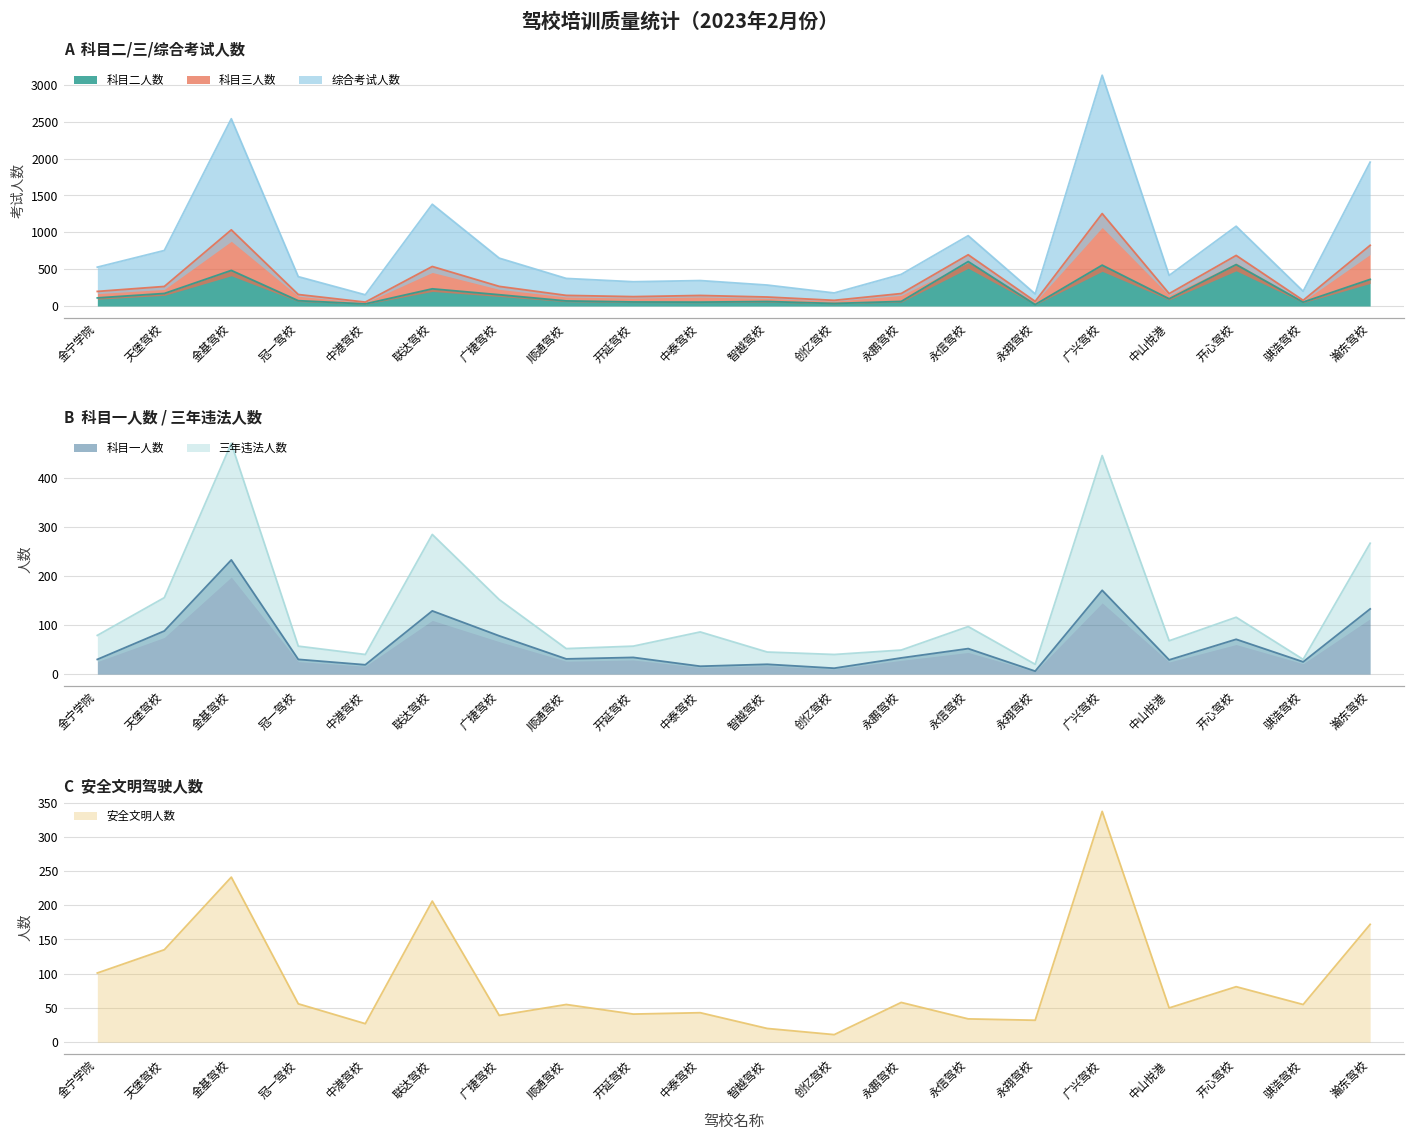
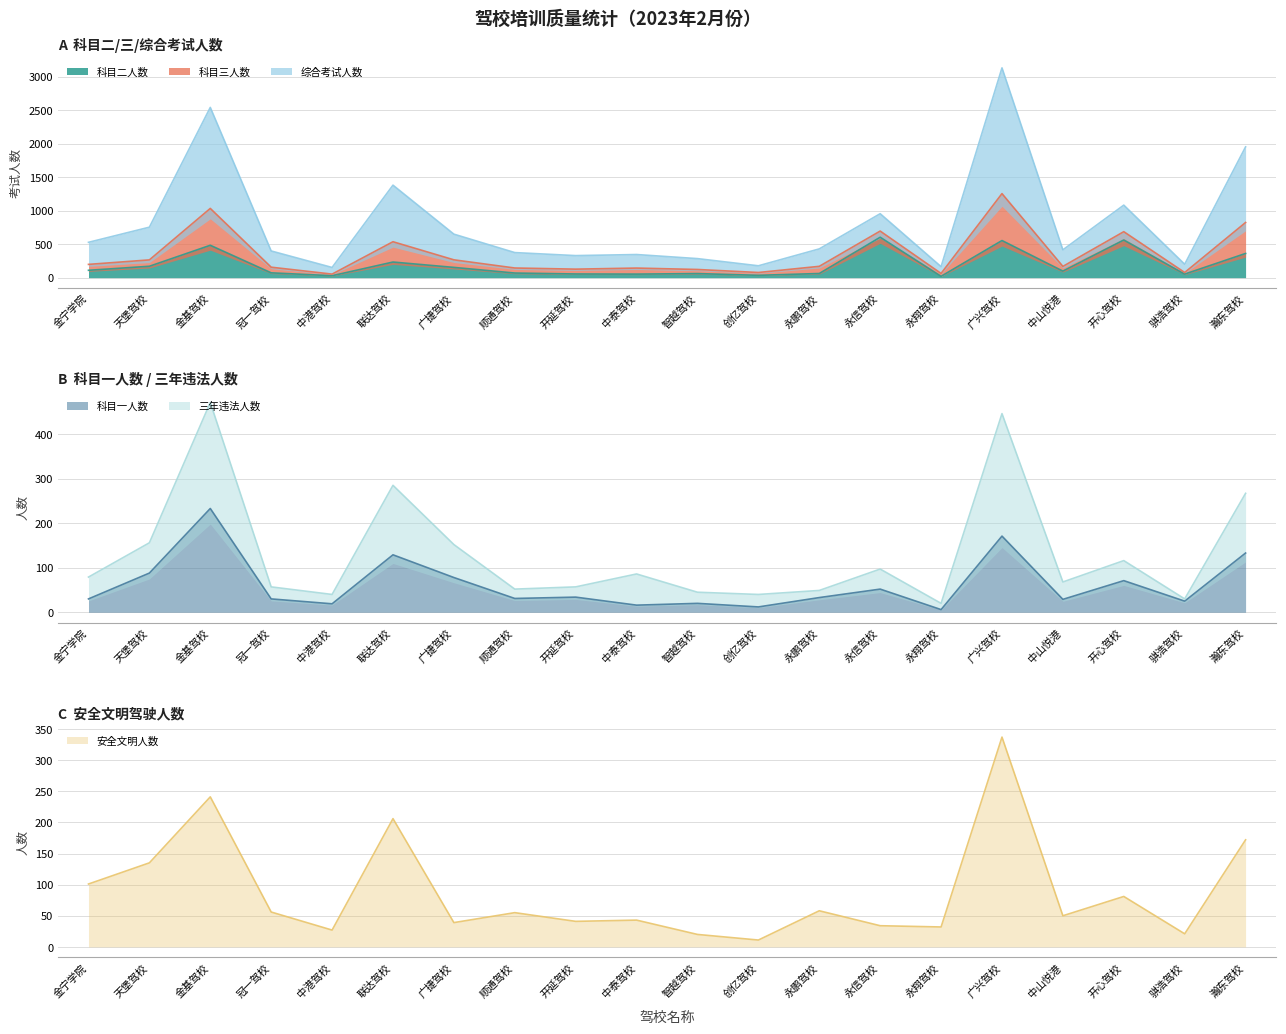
C 安全文明驾驶人数, 骐浩驾校: 60 -> 20
